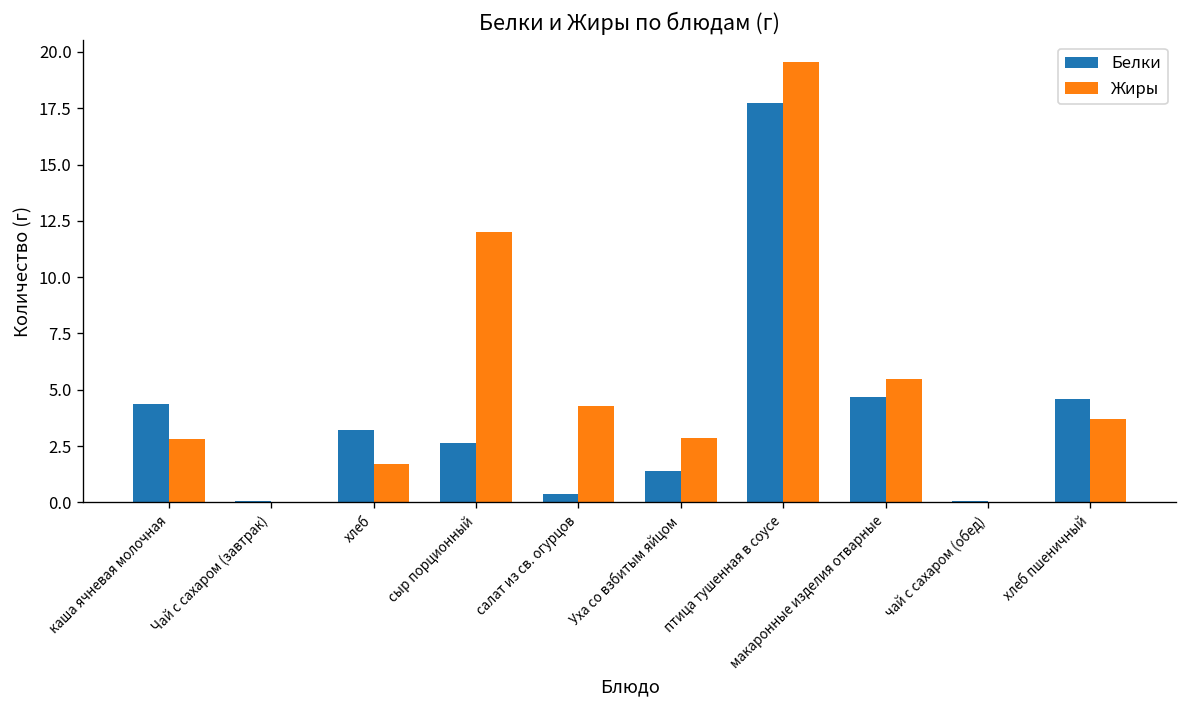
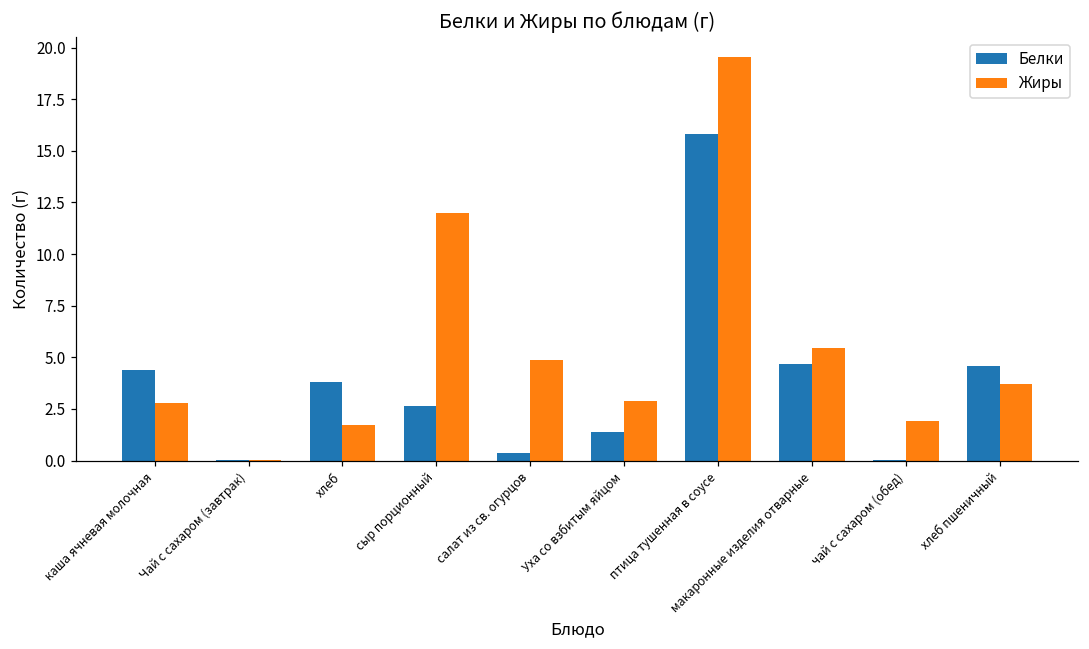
Белки, хлеб: 3.2 -> 3.8
Жиры, салат из св. огурцов: 4.3 -> 4.9
Белки, птица тушенная в соусе: 17.8 -> 15.8
Жиры, чай с сахаром (обед): 0.0 -> 1.9
